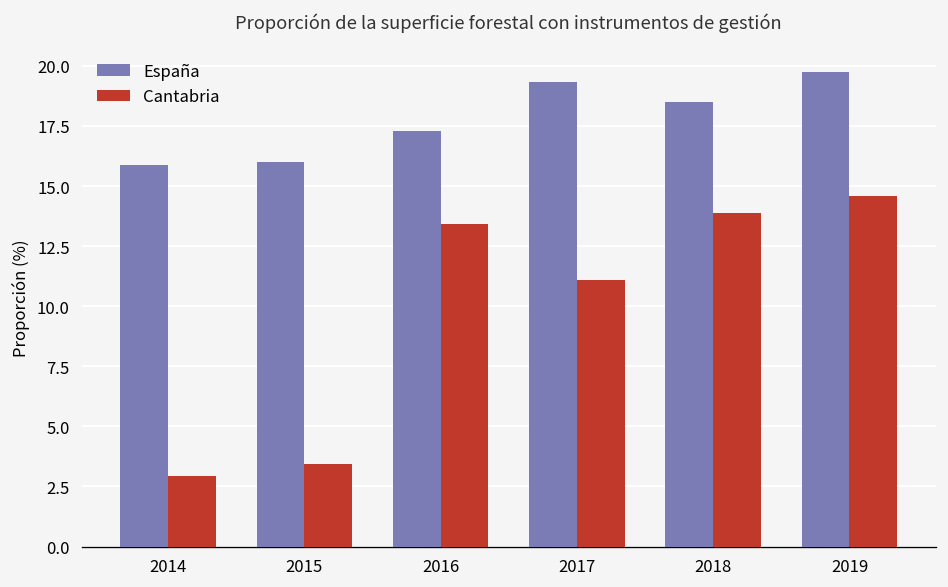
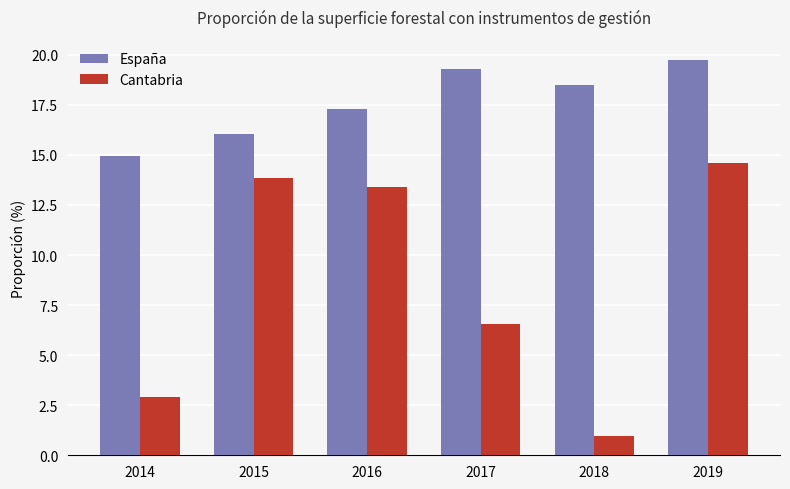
España, 2014: 15.9 -> 15.0
Cantabria, 2015: 3.4 -> 13.8
Cantabria, 2017: 11.1 -> 6.5
Cantabria, 2018: 13.9 -> 1.0
